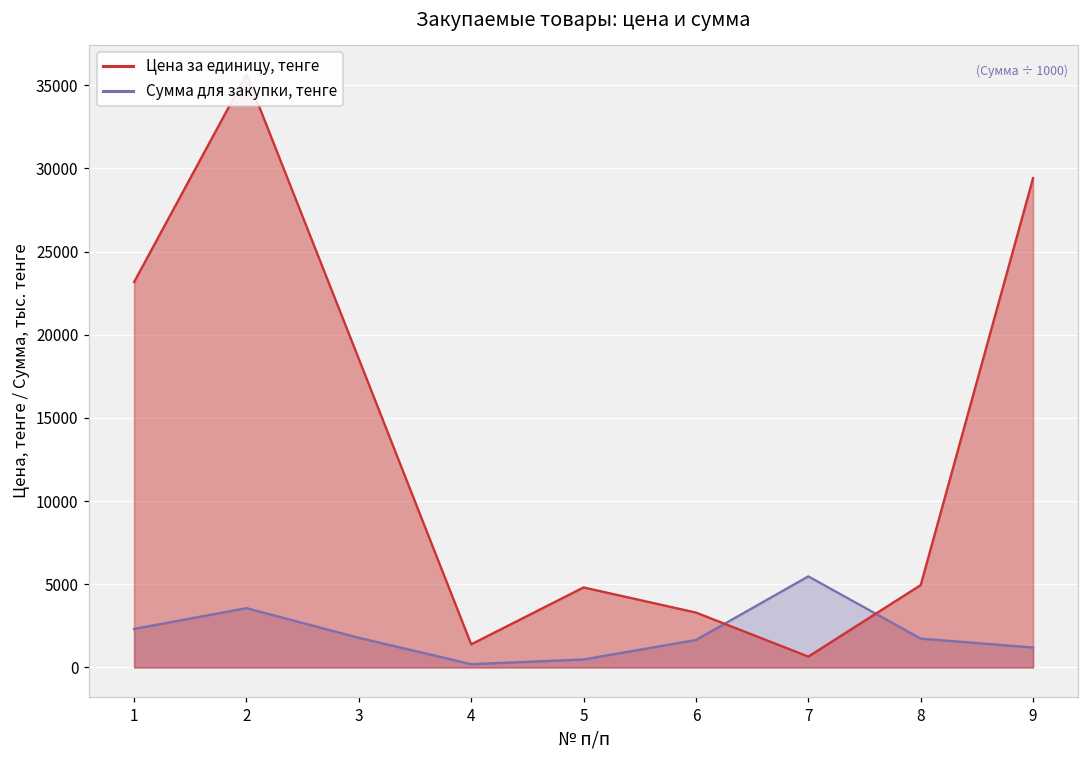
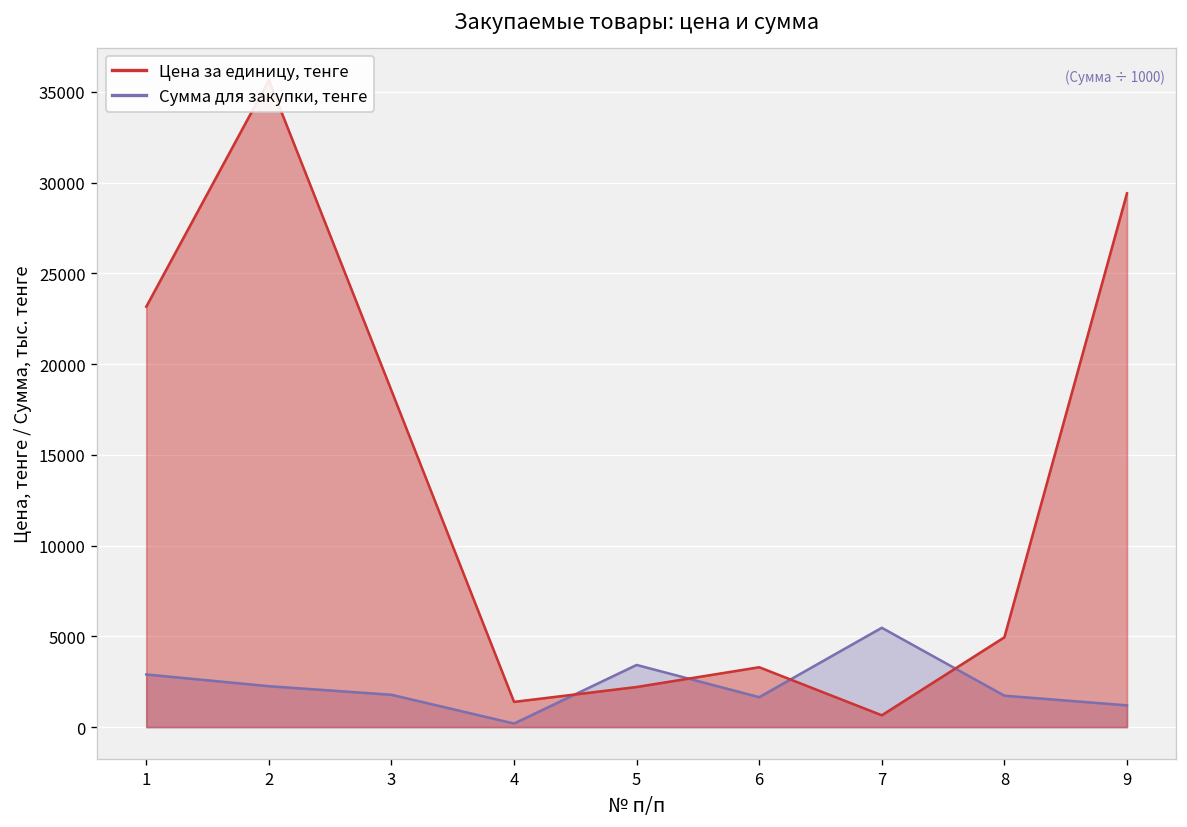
Сумма для закупки, тенге, 1: 2300 -> 2900
Сумма для закупки, тенге, 2: 3600 -> 2300
Сумма для закупки, тенге, 5: 500 -> 3400
Цена за единицу, тенге, 5: 4800 -> 2200
